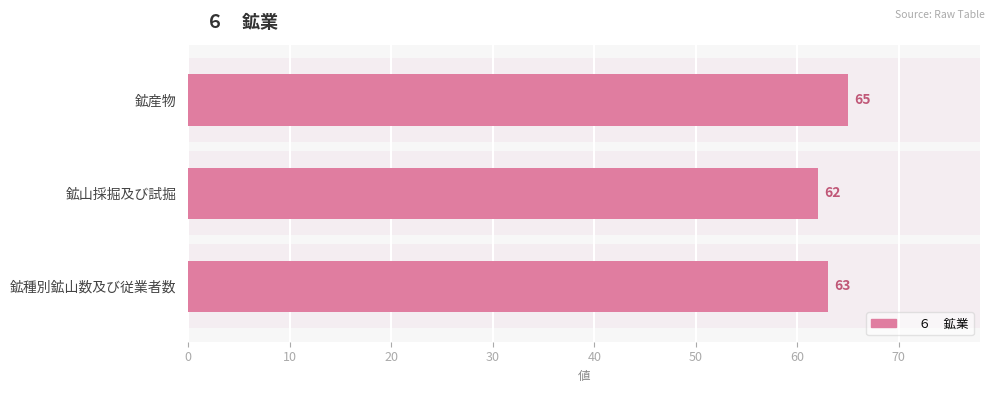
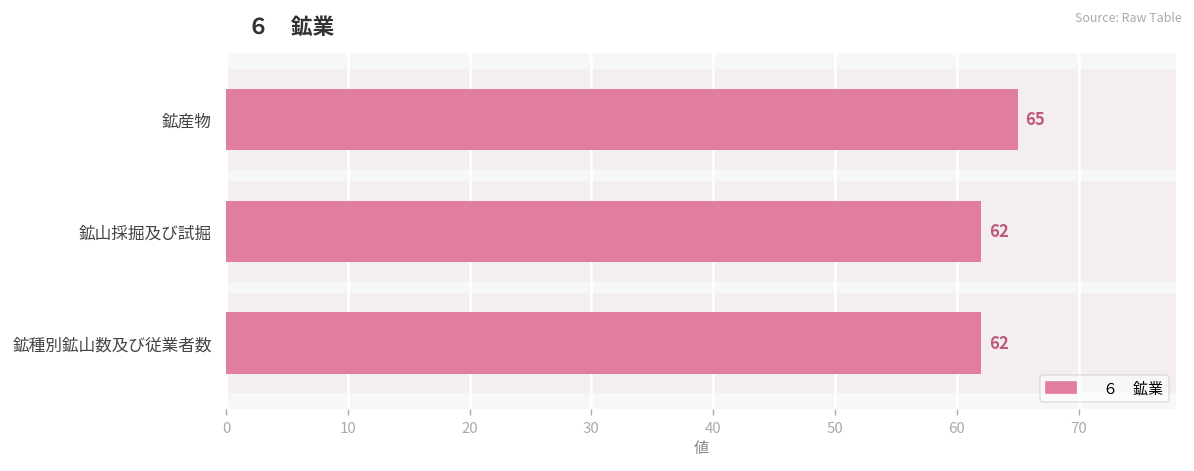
鉱種別鉱山数及び従業者数: 63 -> 62
